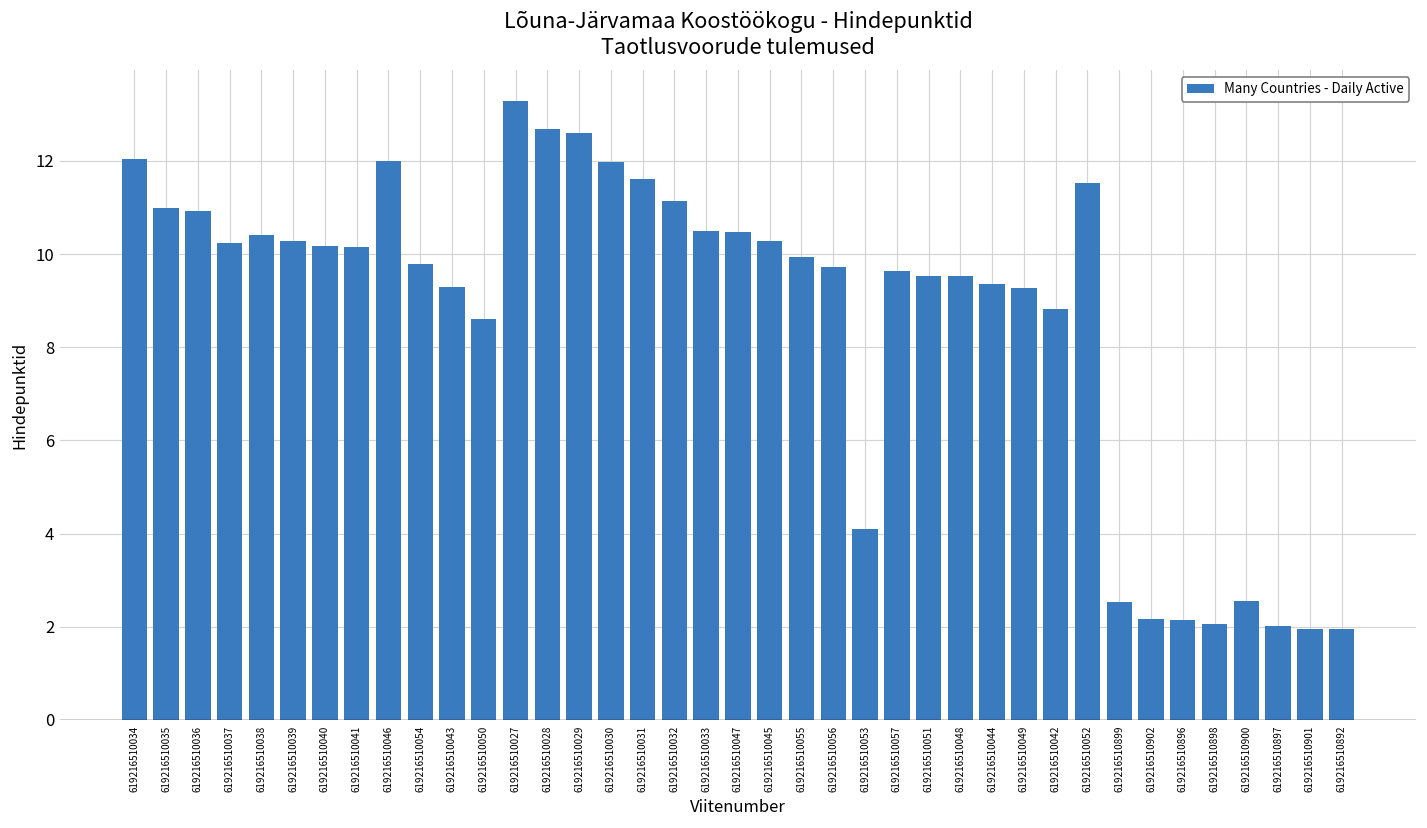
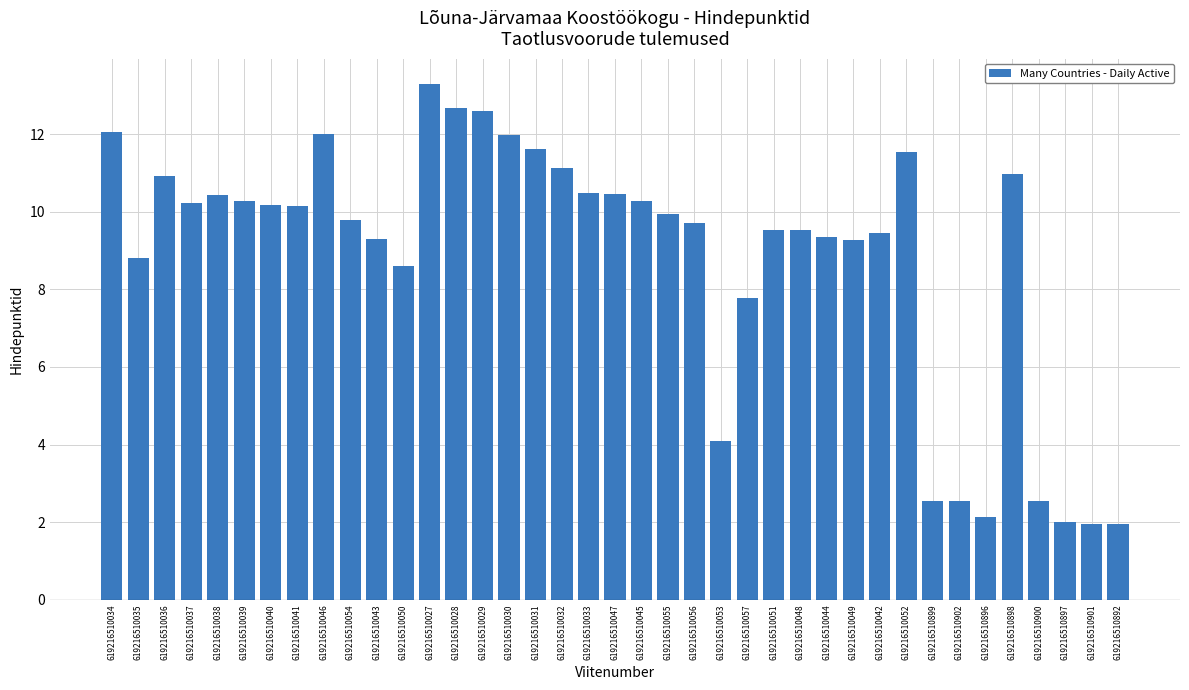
619216510035: 11.0 -> 8.8
619216510057: 9.6 -> 7.8
619216510042: 8.8 -> 9.4
619216510902: 2.2 -> 2.5
619216510898: 2.1 -> 11.0
